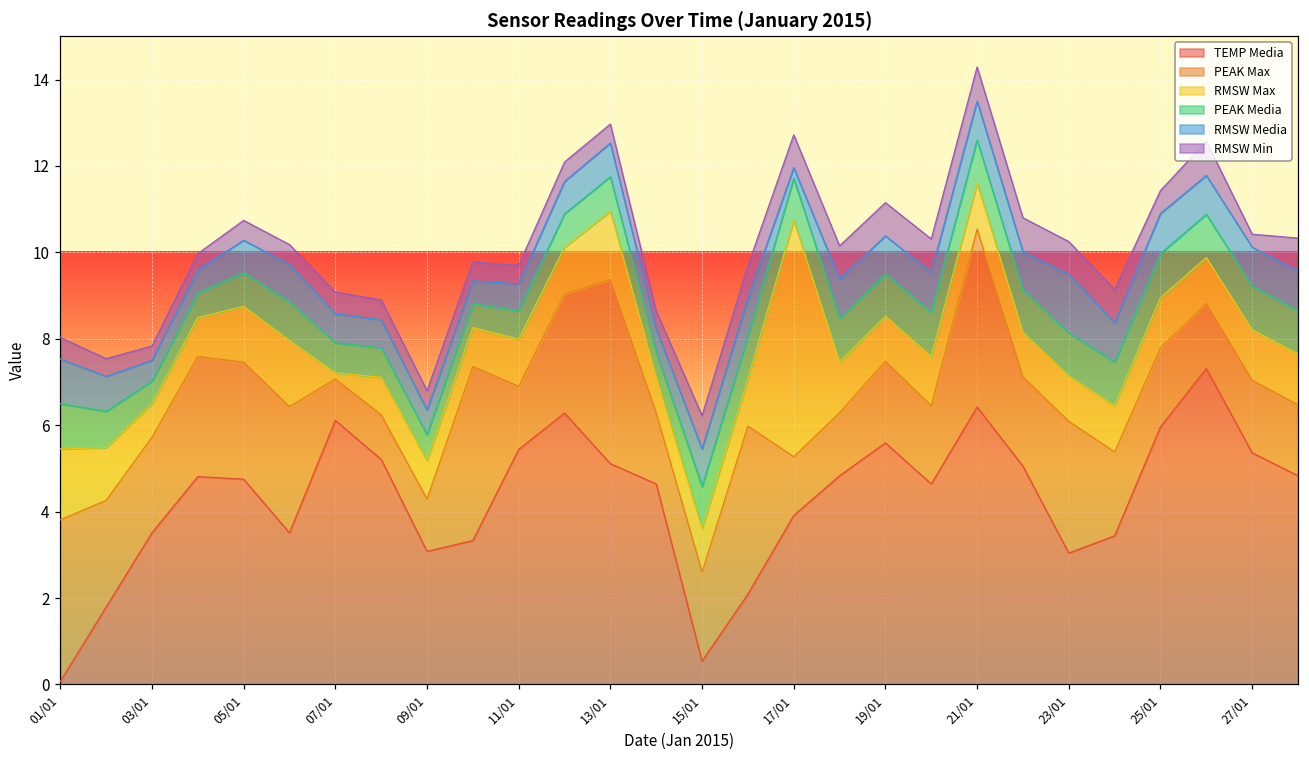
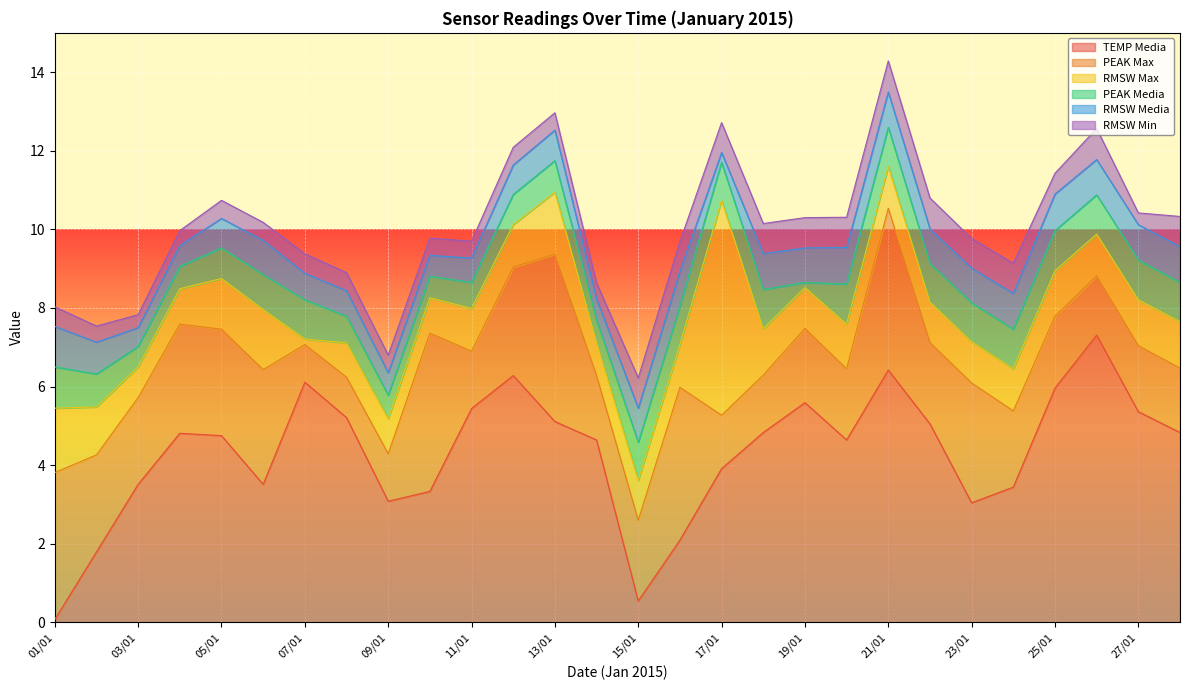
PEAK Media, 07/01: 0.7 -> 1.0
PEAK Media, 19/01: 1.0 -> 0.1
RMSW Media, 23/01: 1.4 -> 0.9
